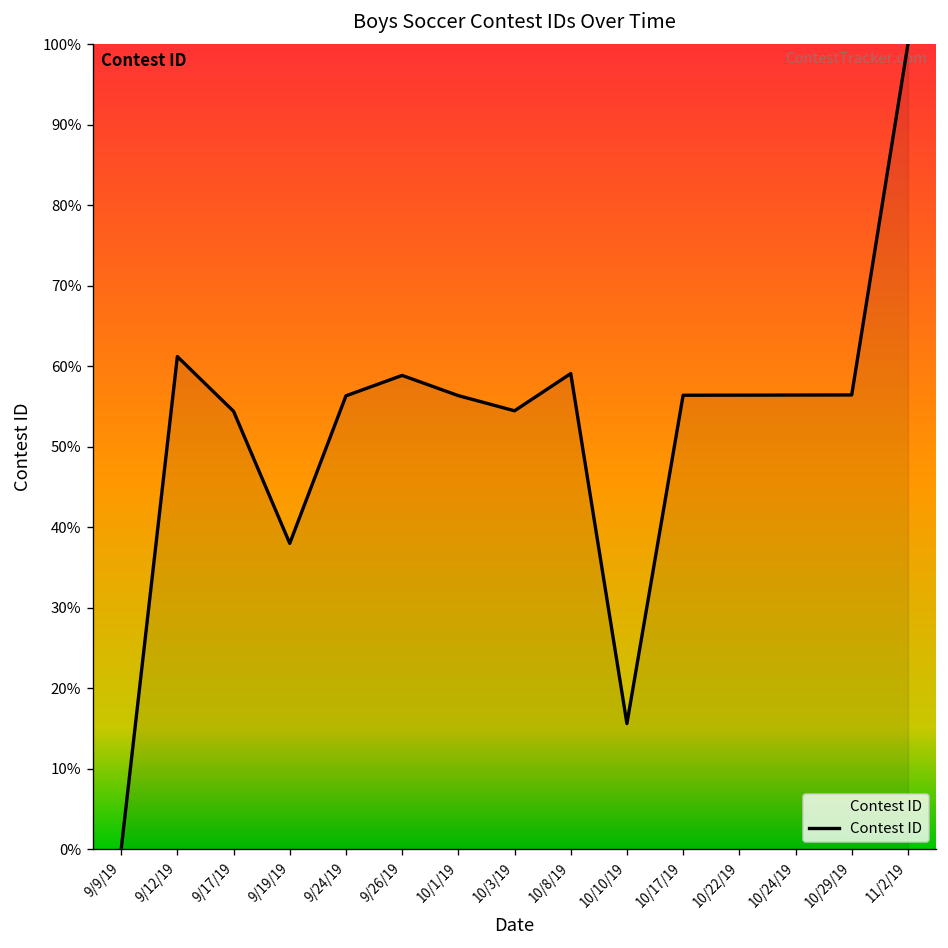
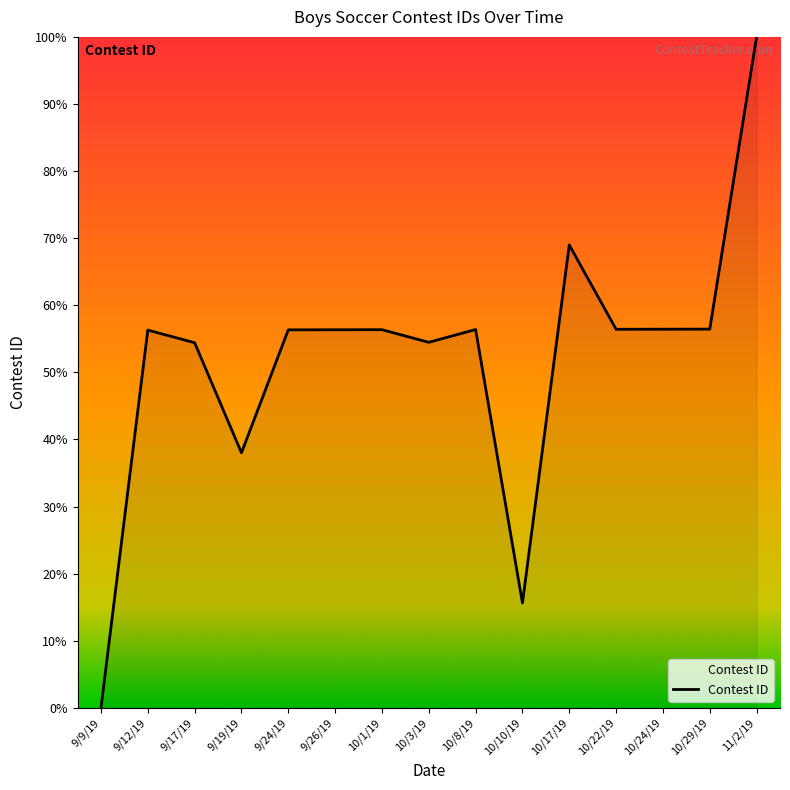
9/12/19: 61% -> 56%
9/26/19: 59% -> 56%
10/8/19: 59% -> 56%
10/17/19: 56% -> 69%
